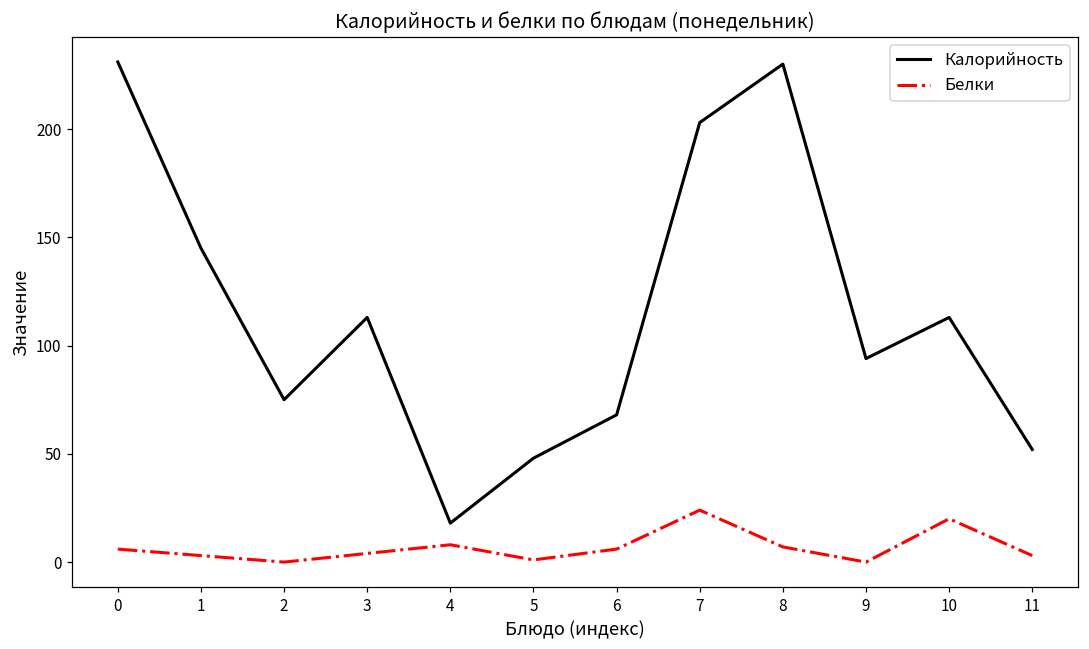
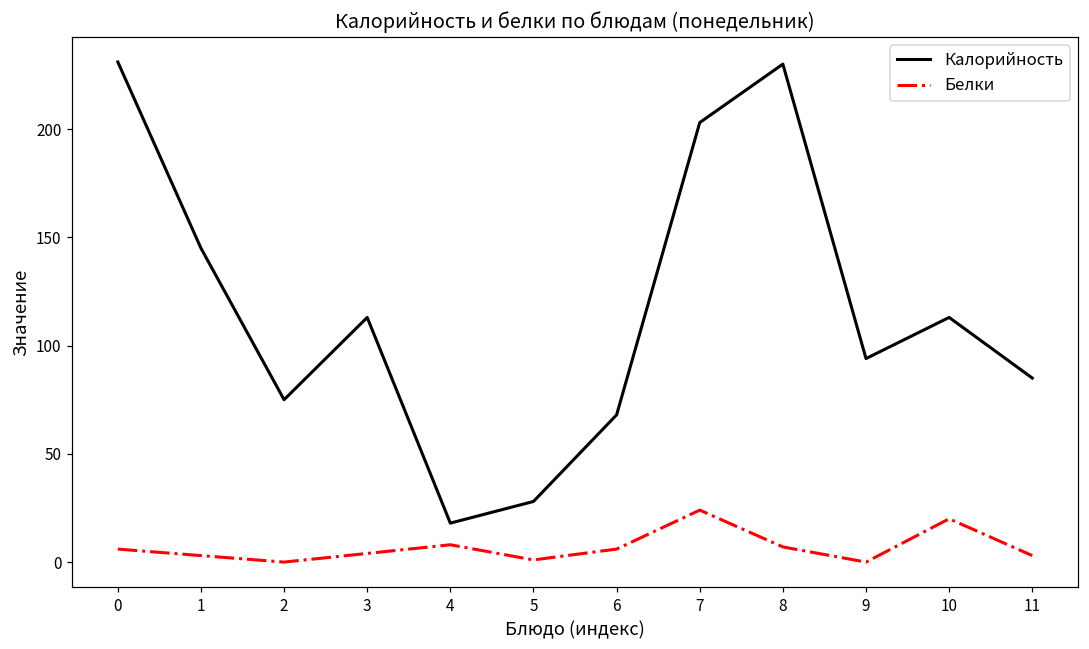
Калорийность, 5: 48 -> 28
Калорийность, 11: 52 -> 85
